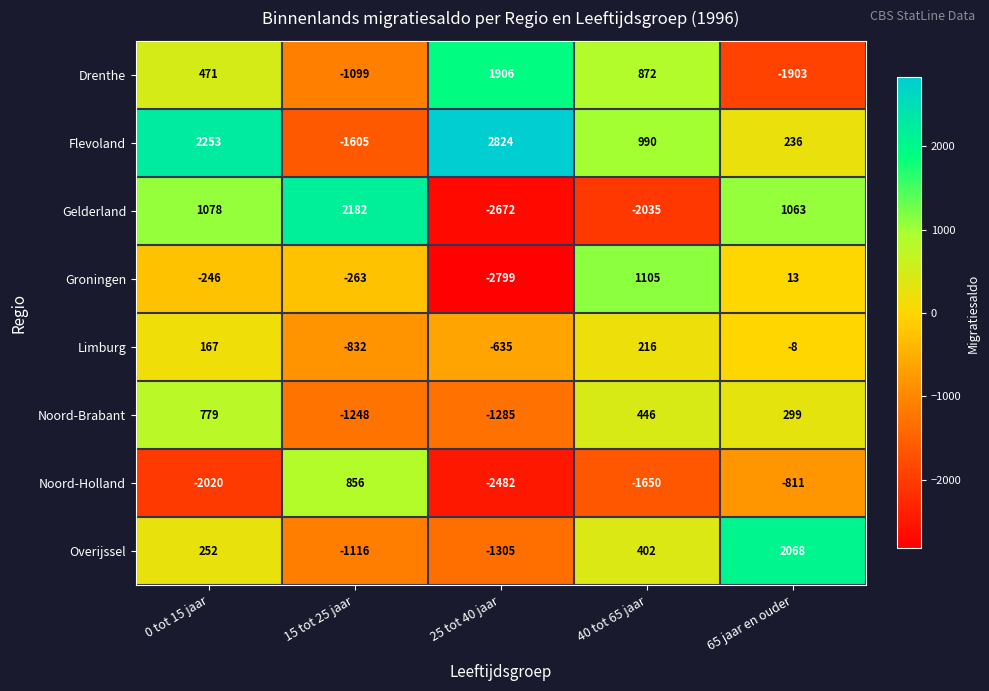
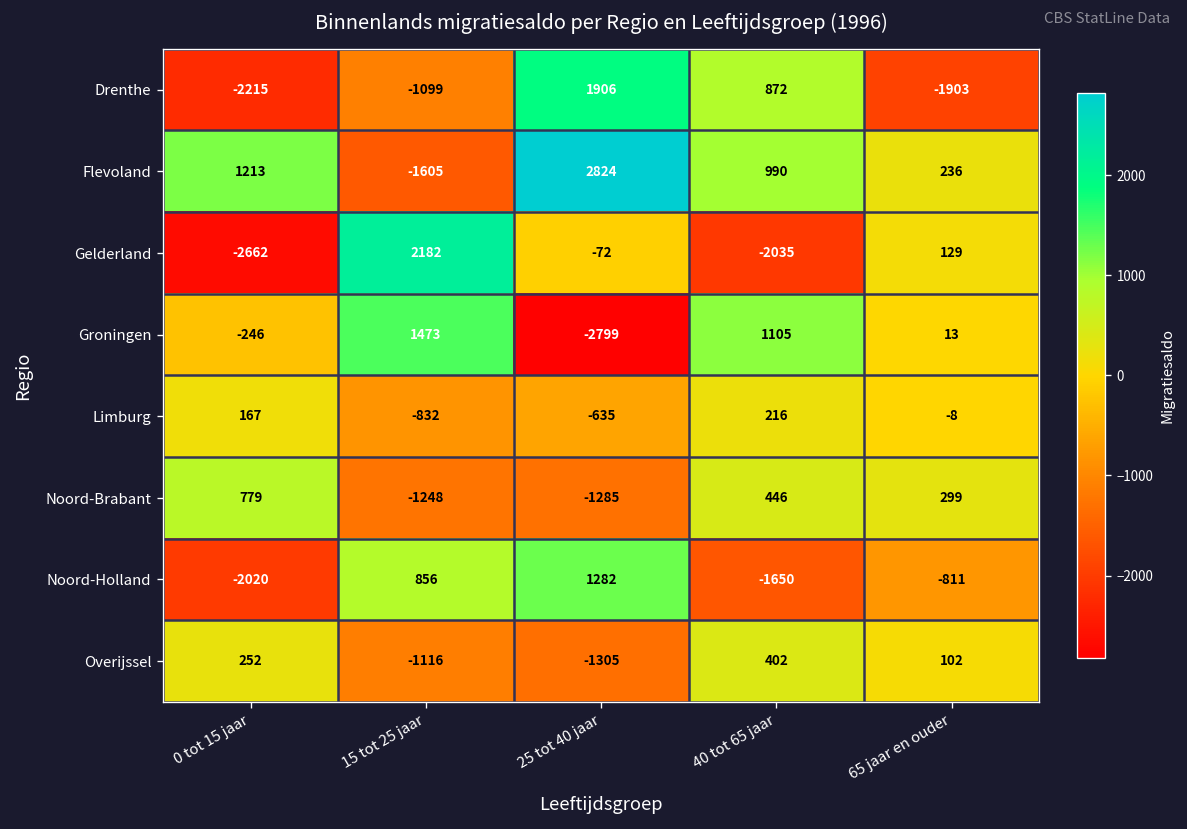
Drenthe, 0 tot 15 jaar: 471 -> -2215
Flevoland, 0 tot 15 jaar: 2253 -> 1213
Gelderland, 0 tot 15 jaar: 1078 -> -2662
Gelderland, 25 tot 40 jaar: -2672 -> -72
Gelderland, 65 jaar en ouder: 1063 -> 129
Groningen, 15 tot 25 jaar: -263 -> 1473
Noord-Holland, 25 tot 40 jaar: -2482 -> 1282
Overijssel, 65 jaar en ouder: 2068 -> 102
